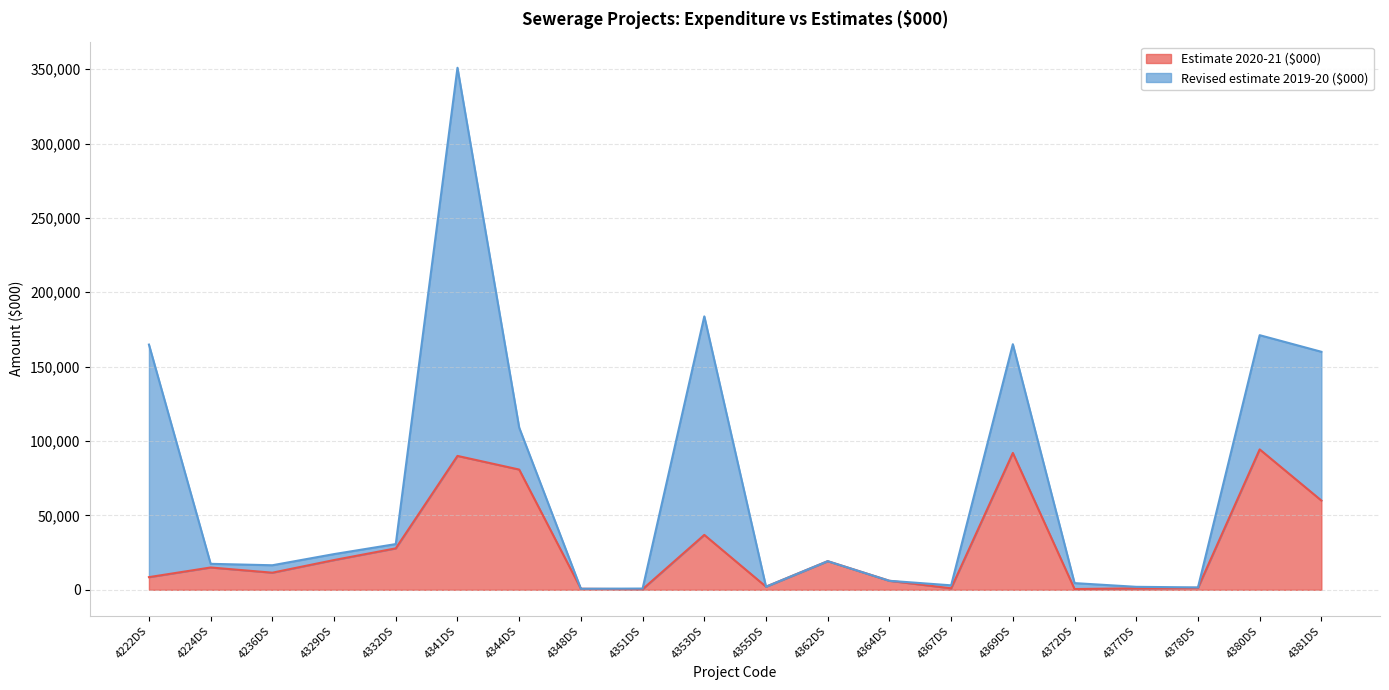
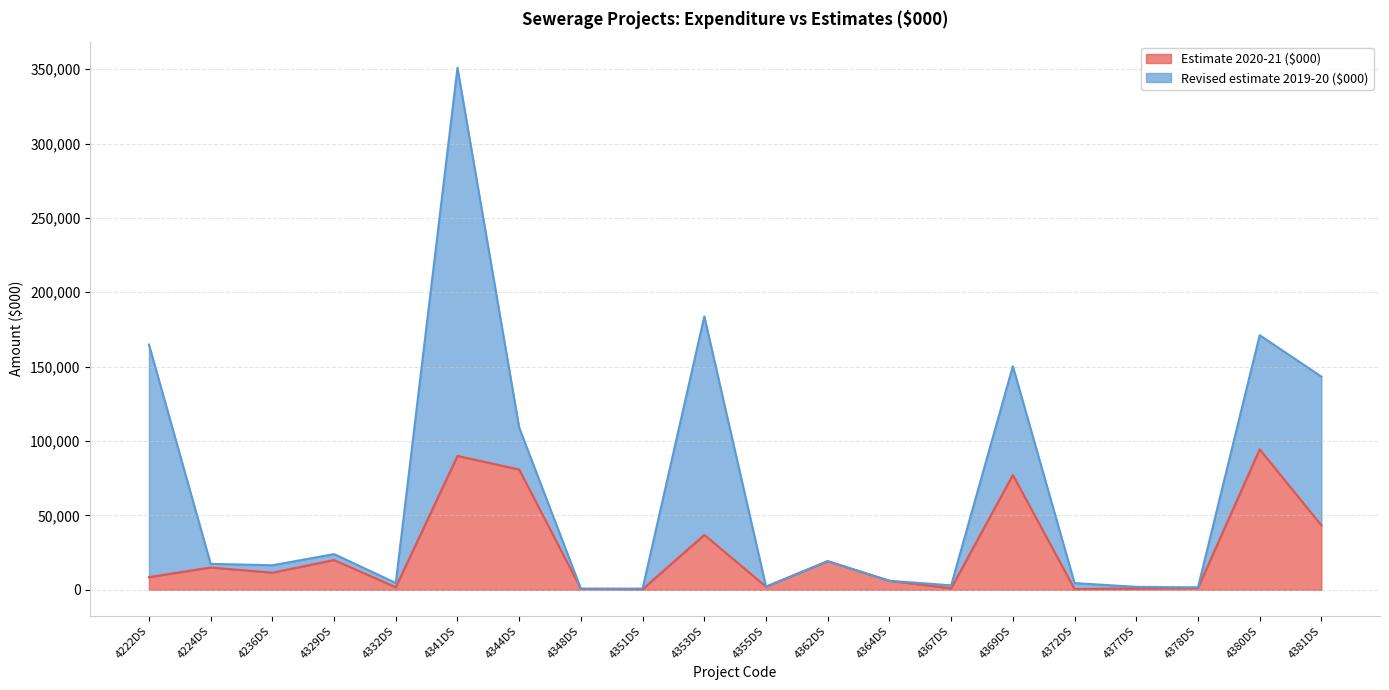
Estimate 2020-21 ($000), 4332DS: 28,000 -> 2,000
Estimate 2020-21 ($000), 4369DS: 92,000 -> 77,000
Estimate 2020-21 ($000), 4381DS: 60,000 -> 43,000
